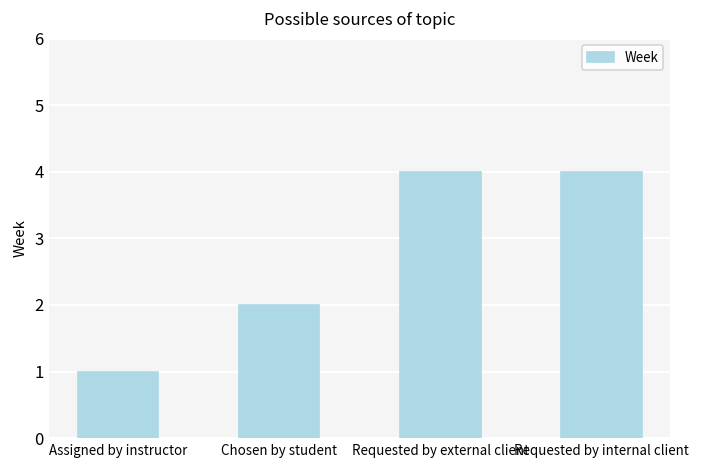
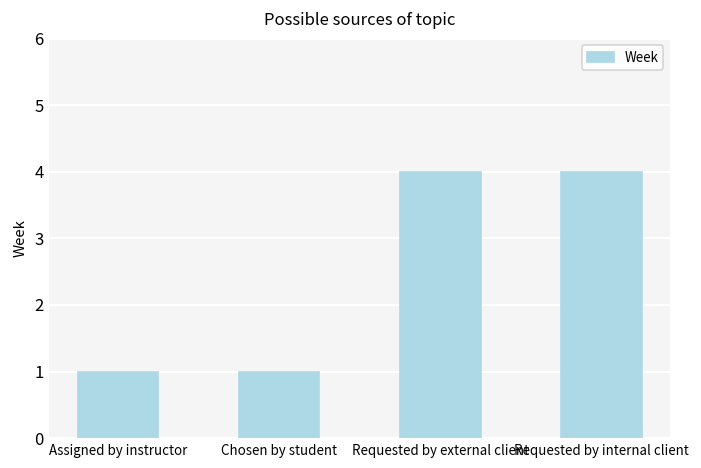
Chosen by student: 2 -> 1
